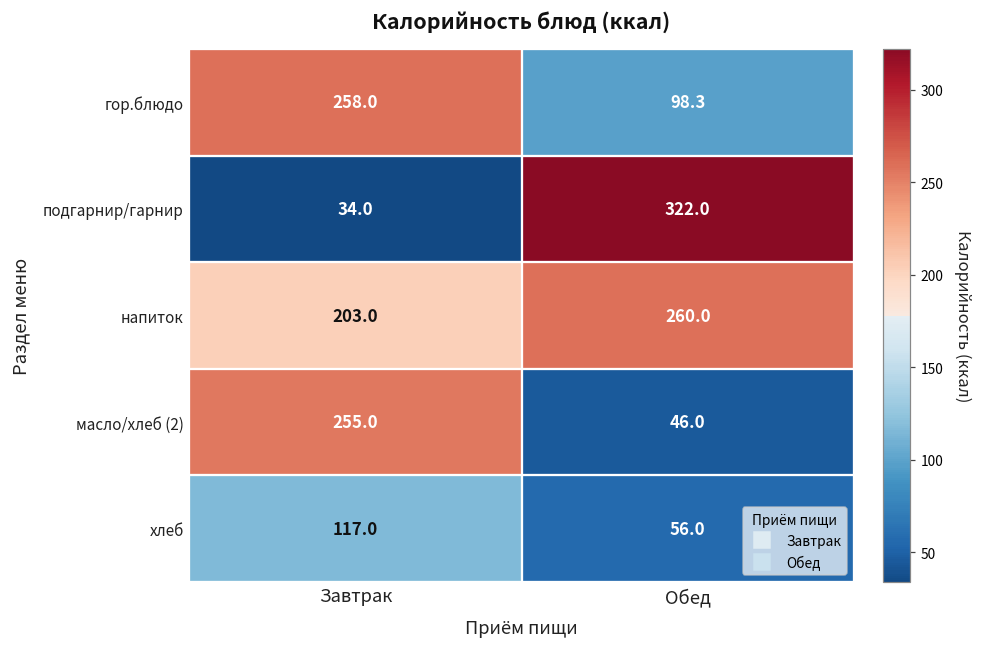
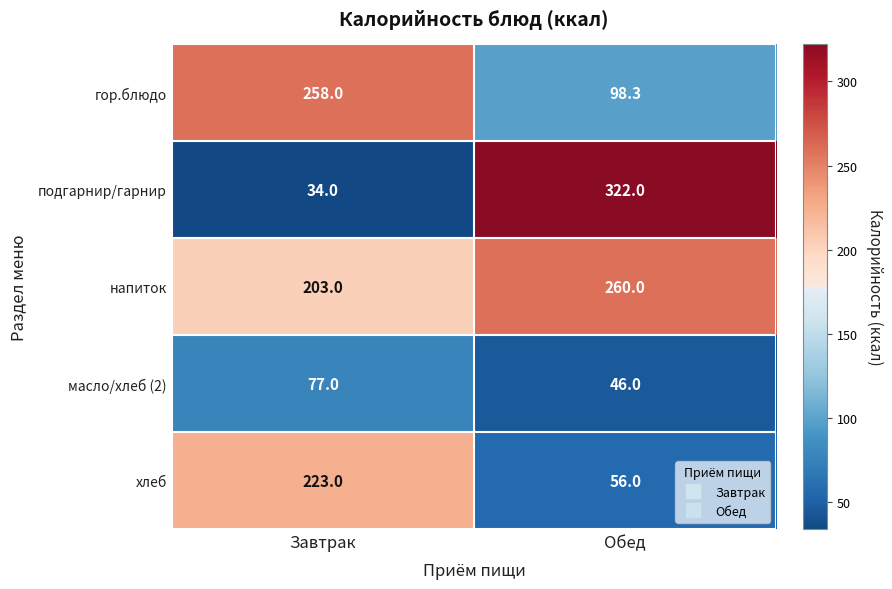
масло/хлеб (2), Завтрак: 255.0 -> 77.0
хлеб, Завтрак: 117.0 -> 223.0
